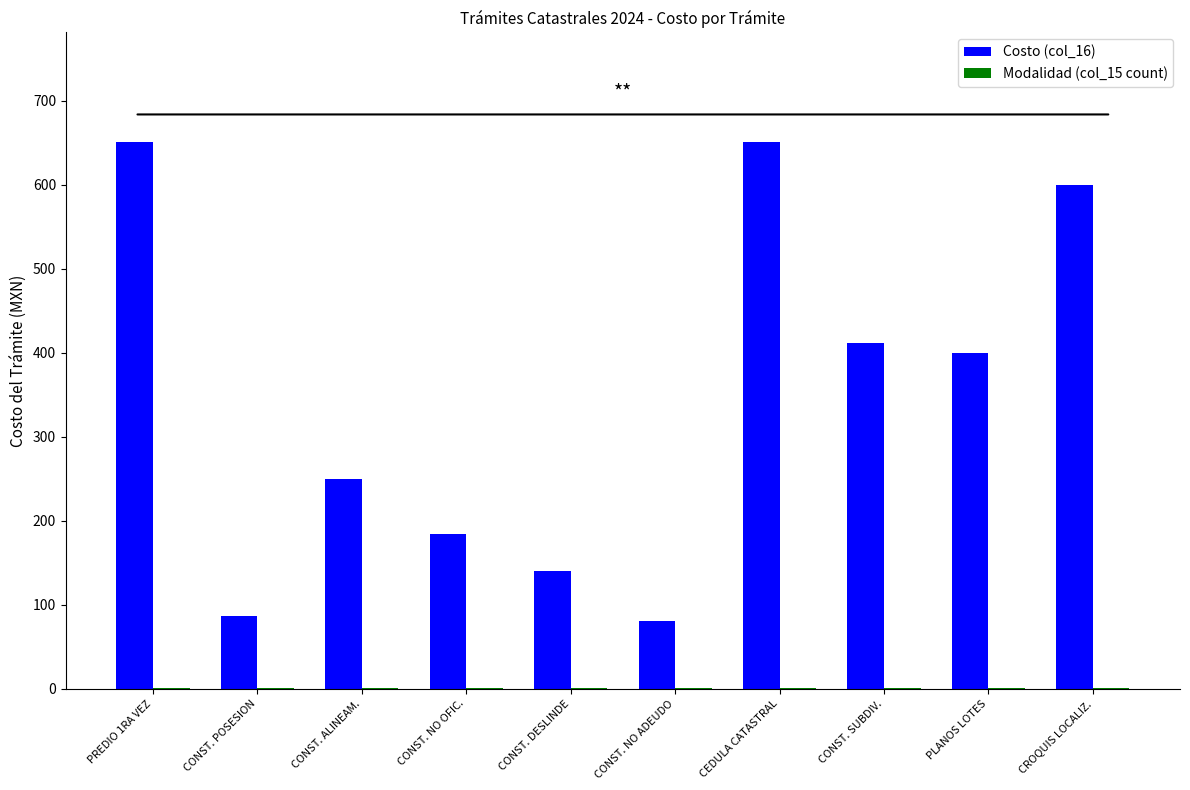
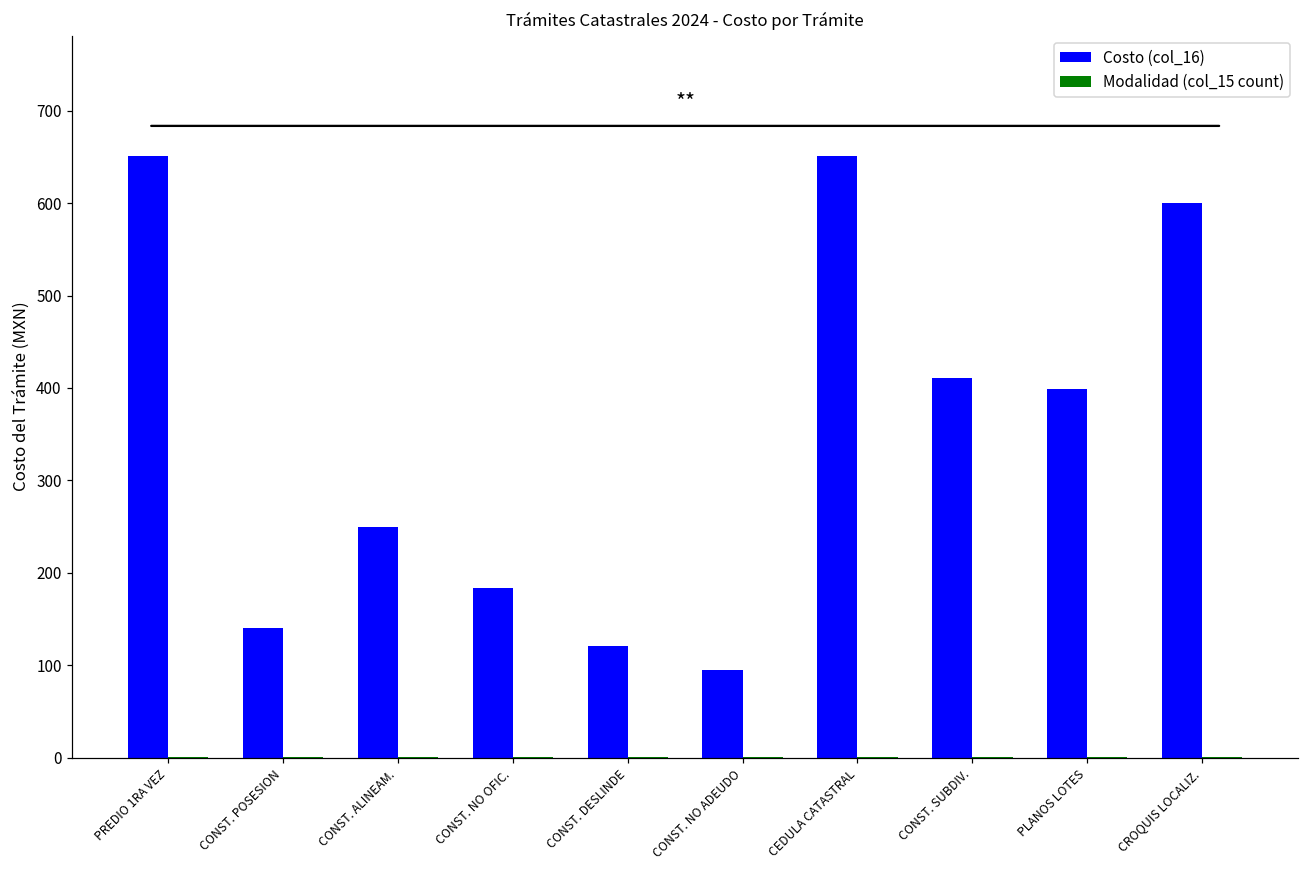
Costo (col_16), CONST. POSESION: 90 -> 140
Costo (col_16), CONST. DESLINDE: 140 -> 120
Costo (col_16), CONST. NO ADEUDO: 80 -> 100
